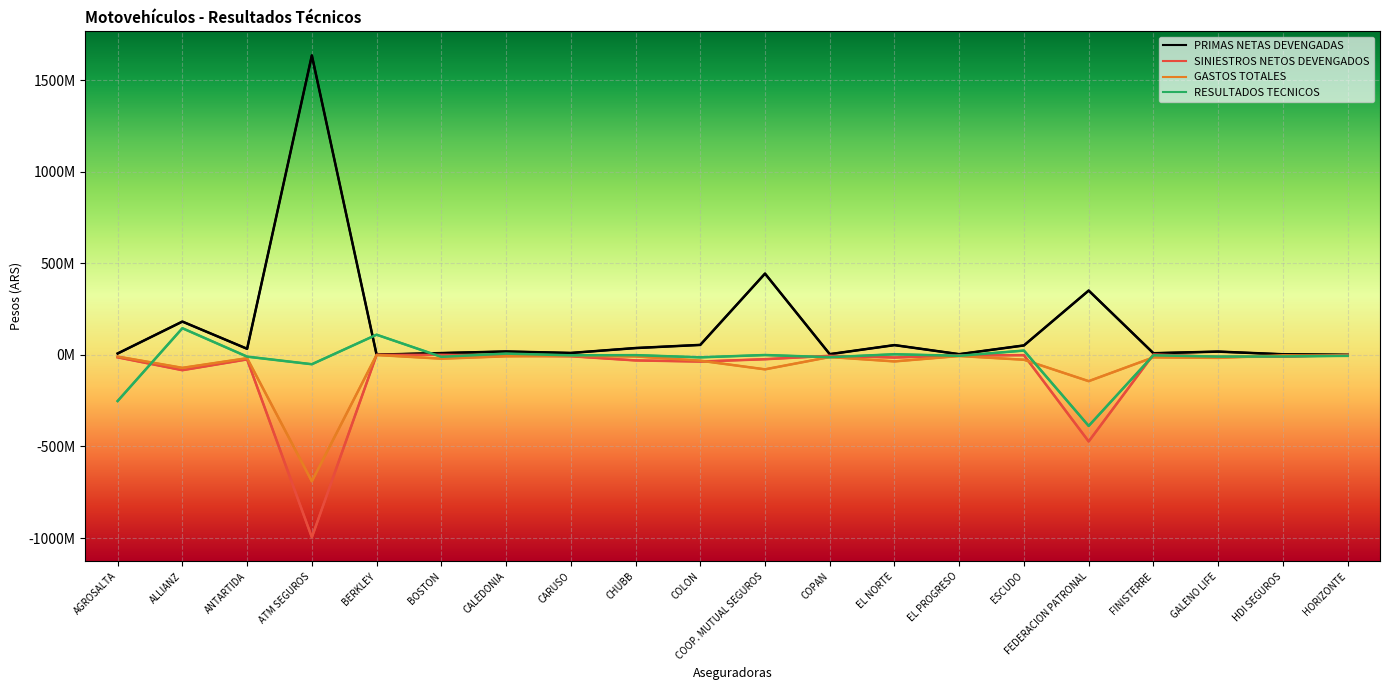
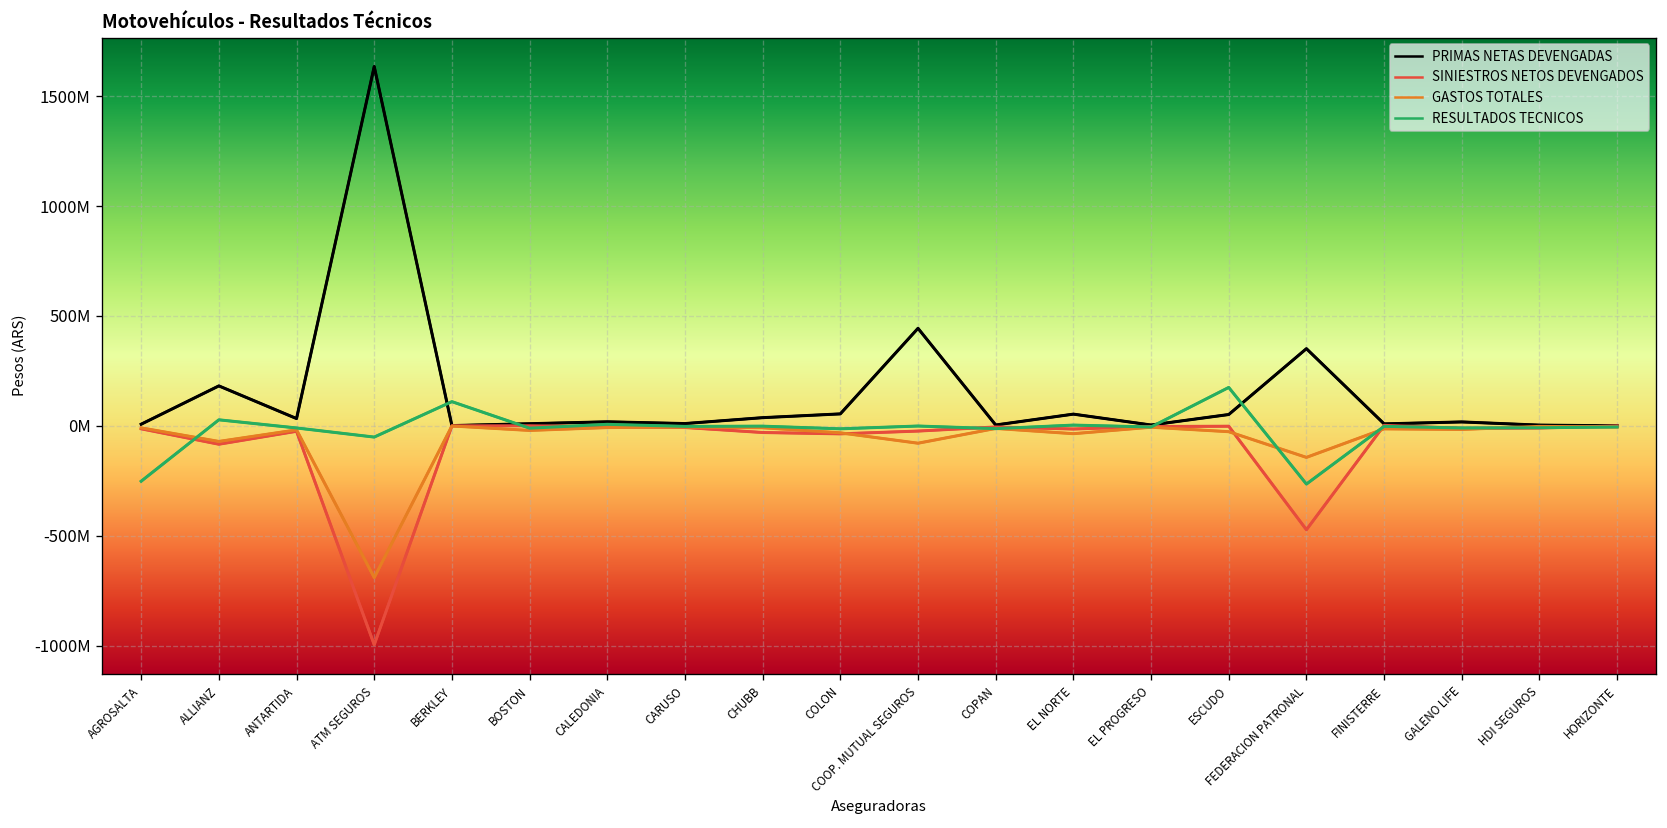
RESULTADOS TECNICOS, ALLIANZ: 150000000 -> 30000000
RESULTADOS TECNICOS, ESCUDO: 20000000 -> 170000000
RESULTADOS TECNICOS, FEDERACION PATRONAL: -390000000 -> -260000000
